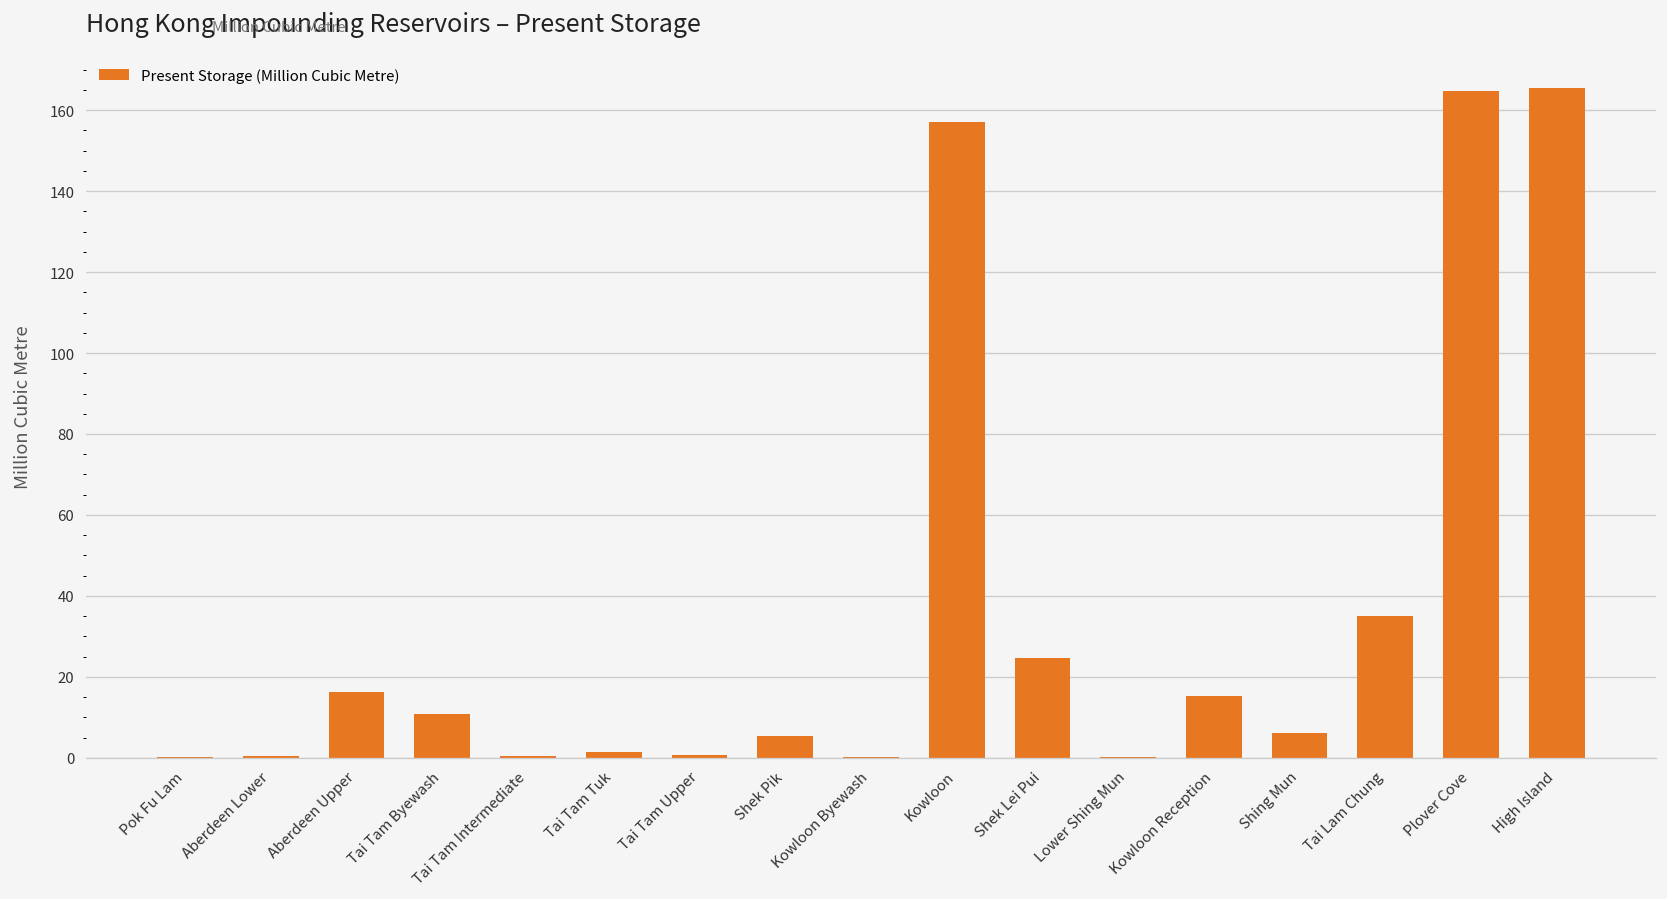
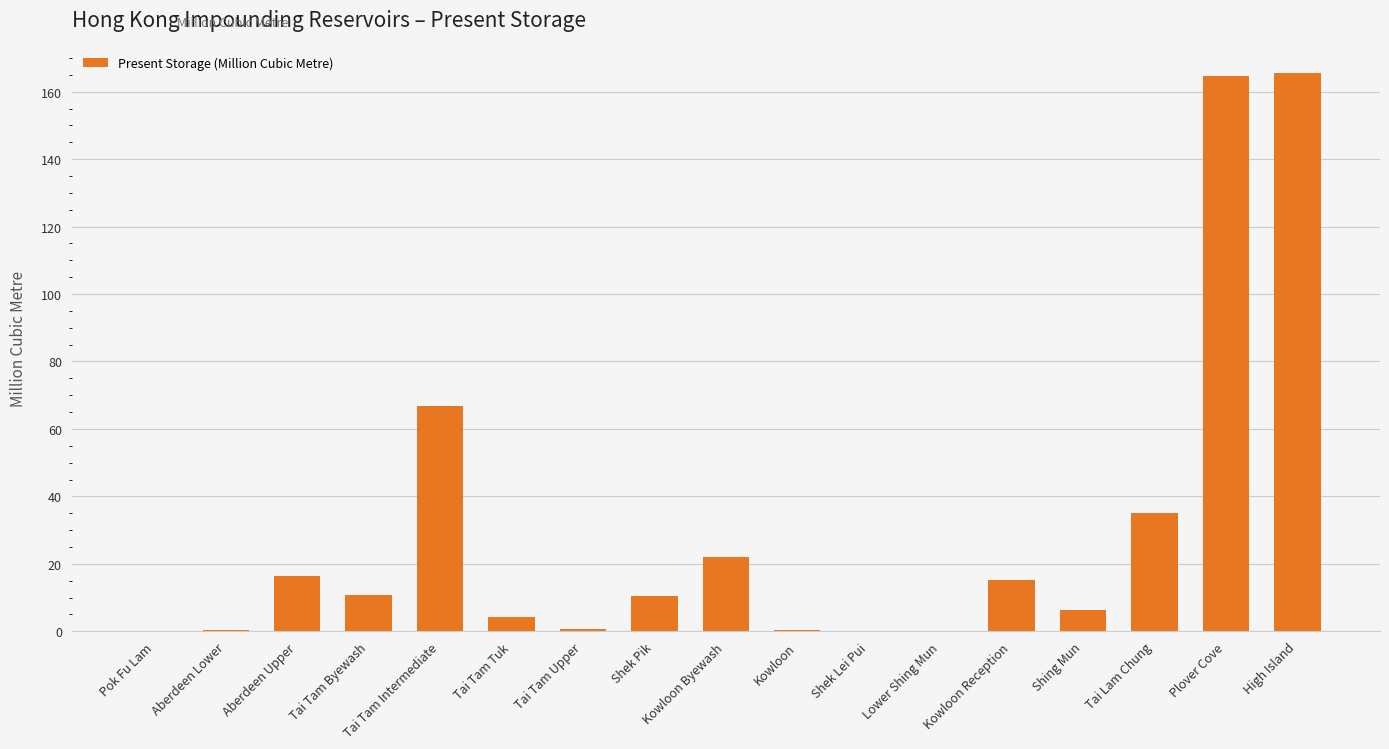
Tai Tam Intermediate: 1 -> 67
Tai Tam Tuk: 1 -> 4
Shek Pik: 5 -> 10
Kowloon Byewash: 0 -> 22
Kowloon: 157 -> 0
Shek Lei Pui: 25 -> 0
